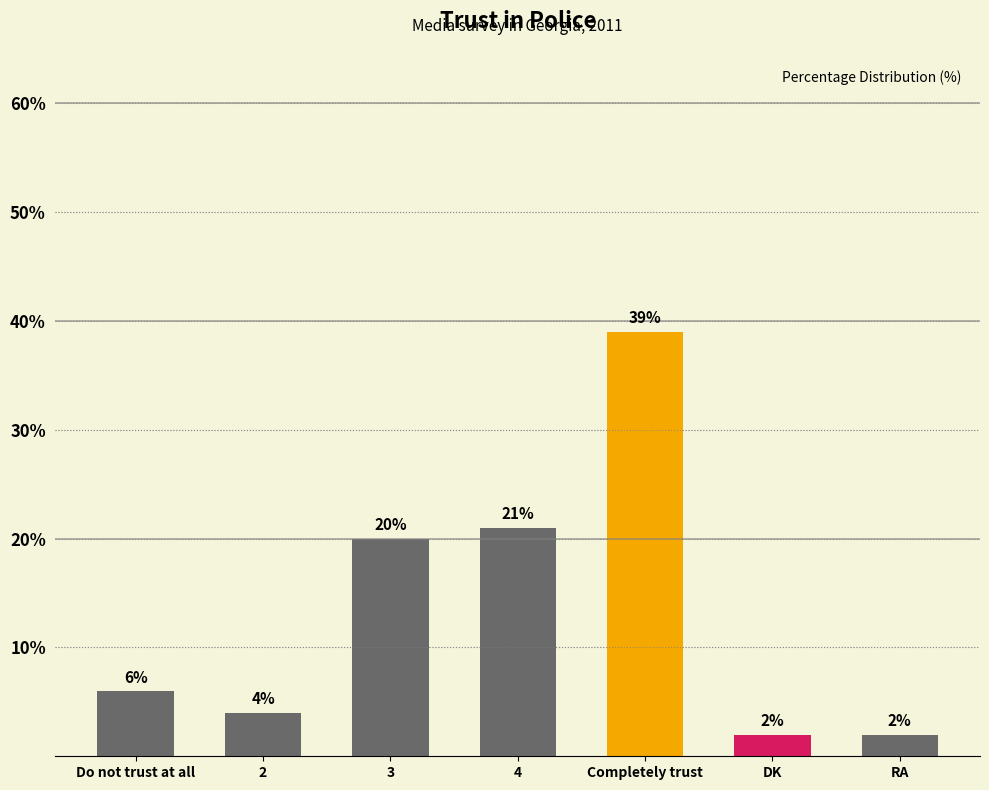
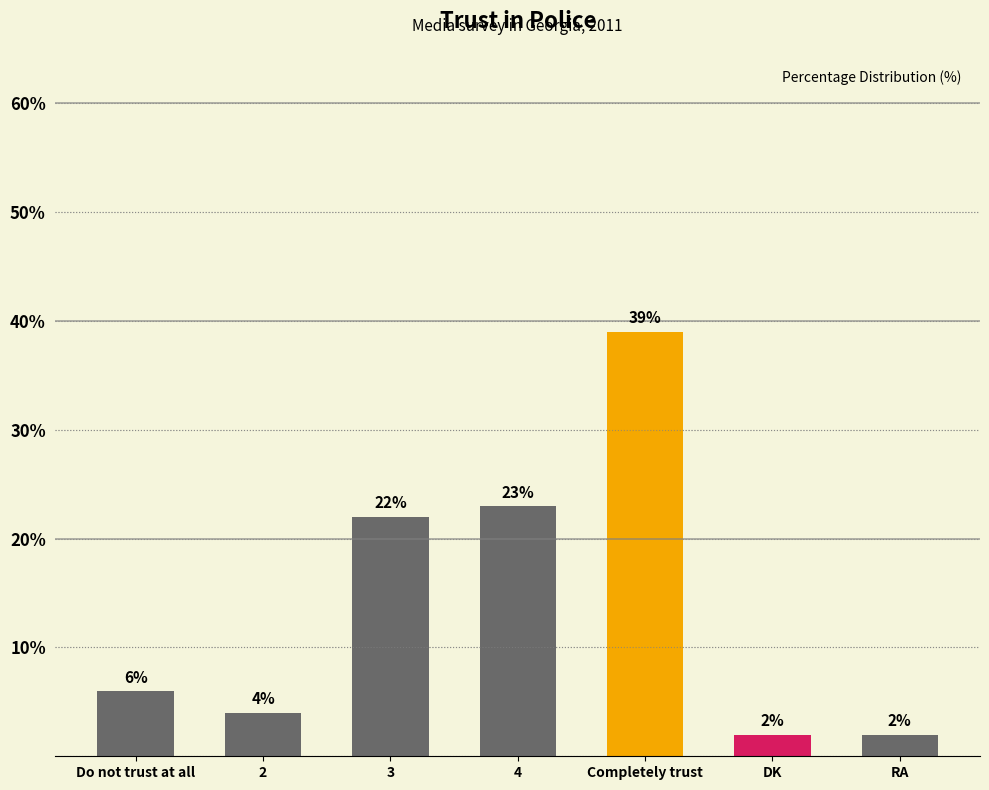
3: 20% -> 22%
4: 21% -> 23%
